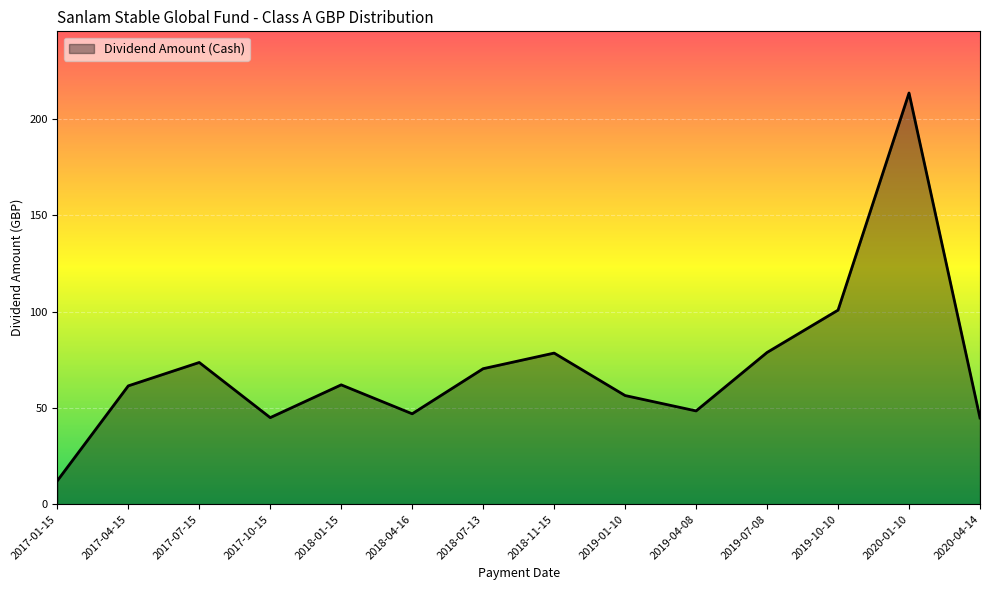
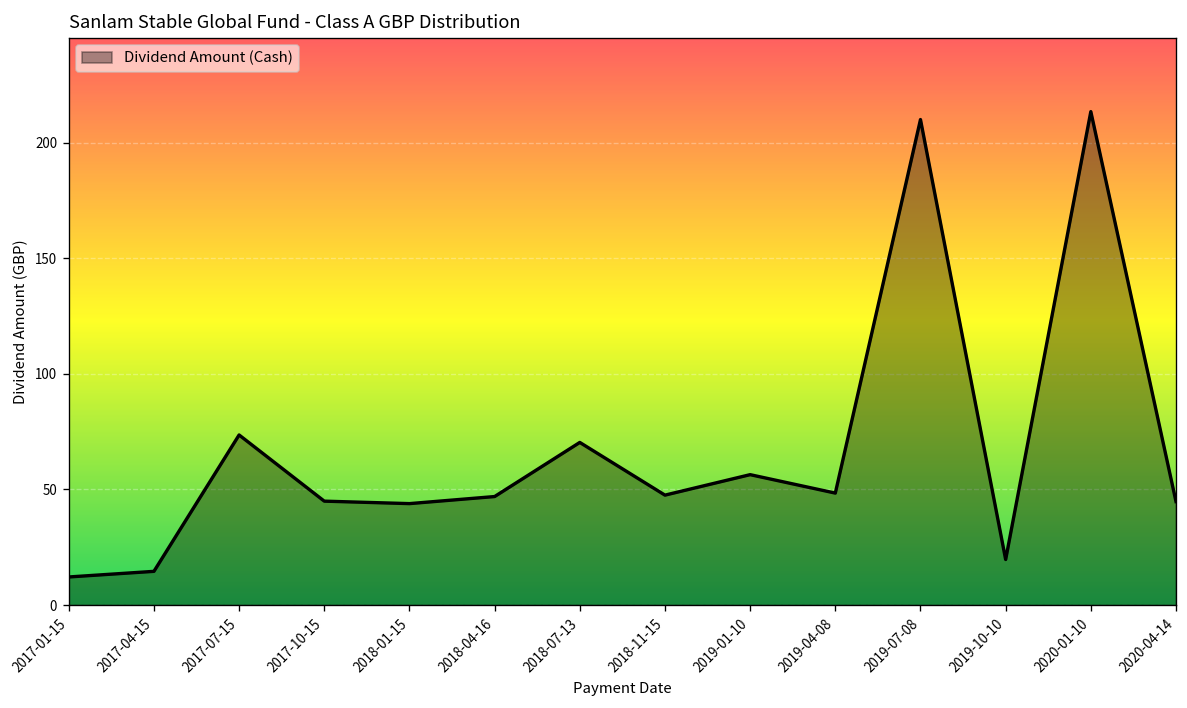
2017-04-15: 61 -> 15
2018-01-15: 62 -> 44
2018-11-15: 78 -> 48
2019-07-08: 79 -> 210
2019-10-10: 101 -> 20
